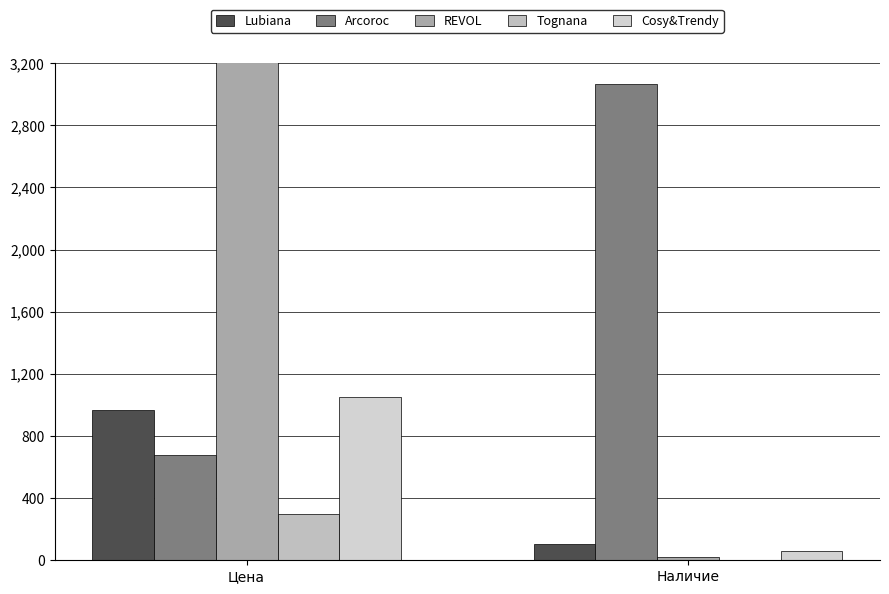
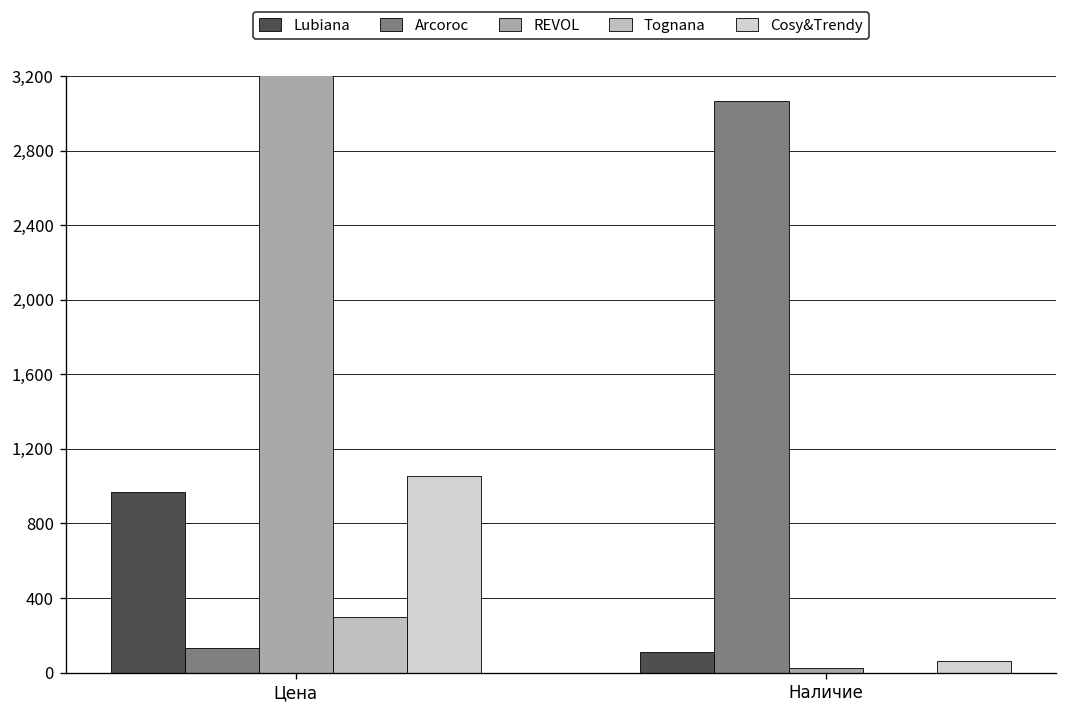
Arcoroc, Цена: 680 -> 130
